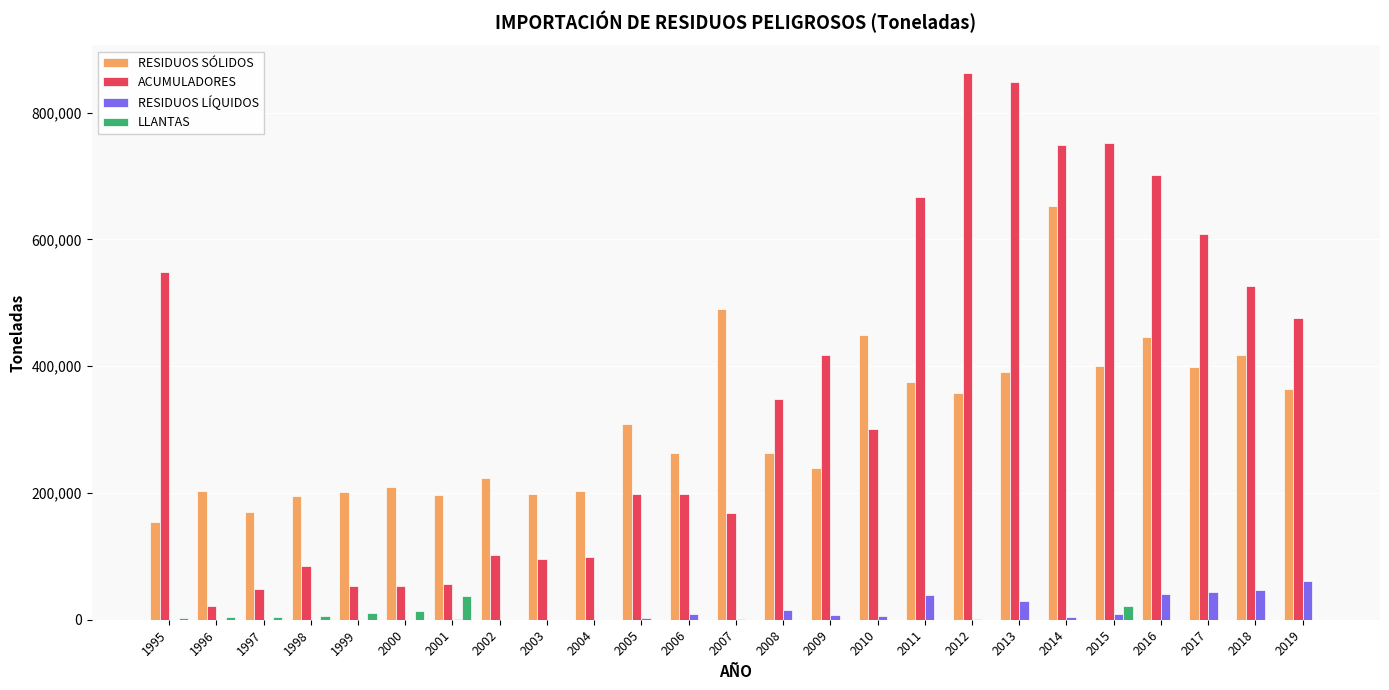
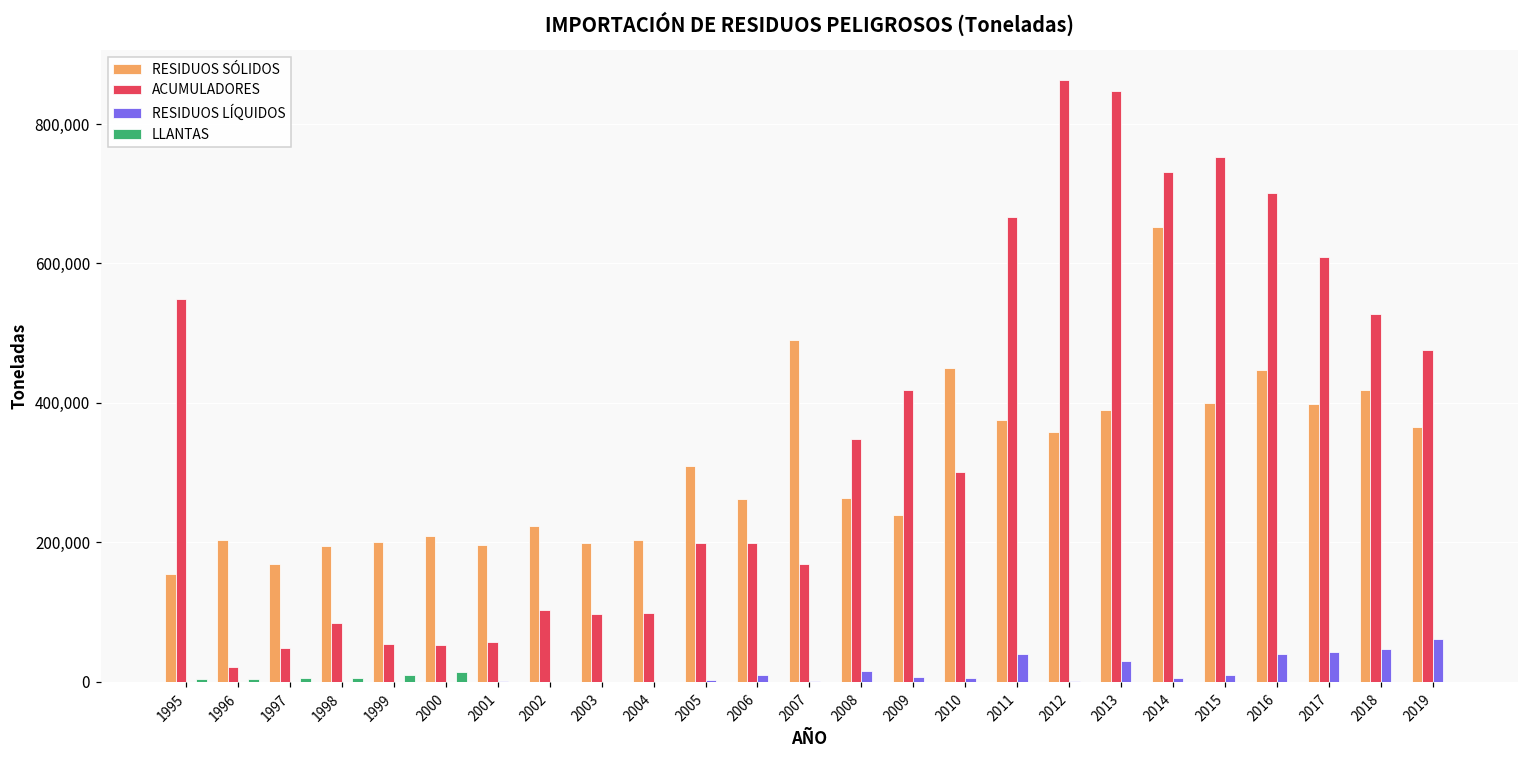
LLANTAS, 2001: 40,000 -> 0
ACUMULADORES, 2014: 750,000 -> 730,000
LLANTAS, 2015: 20,000 -> 0
